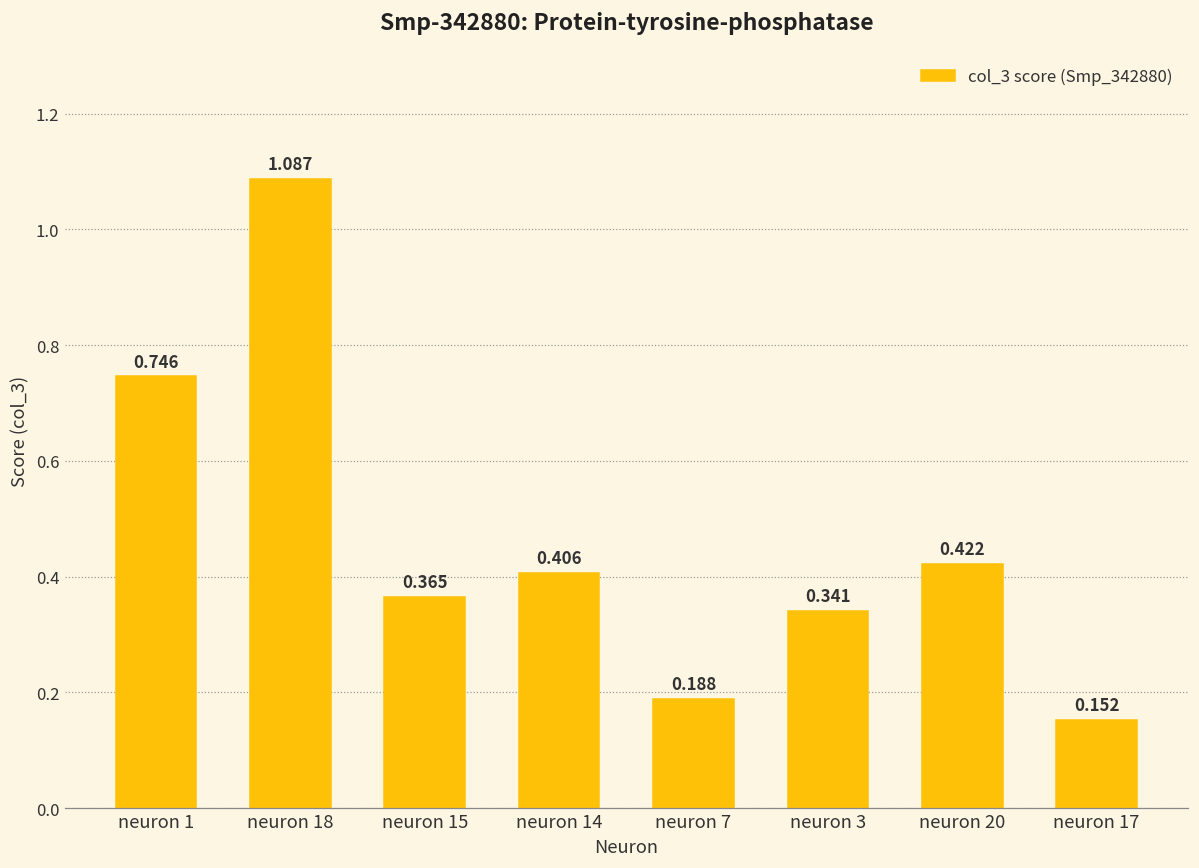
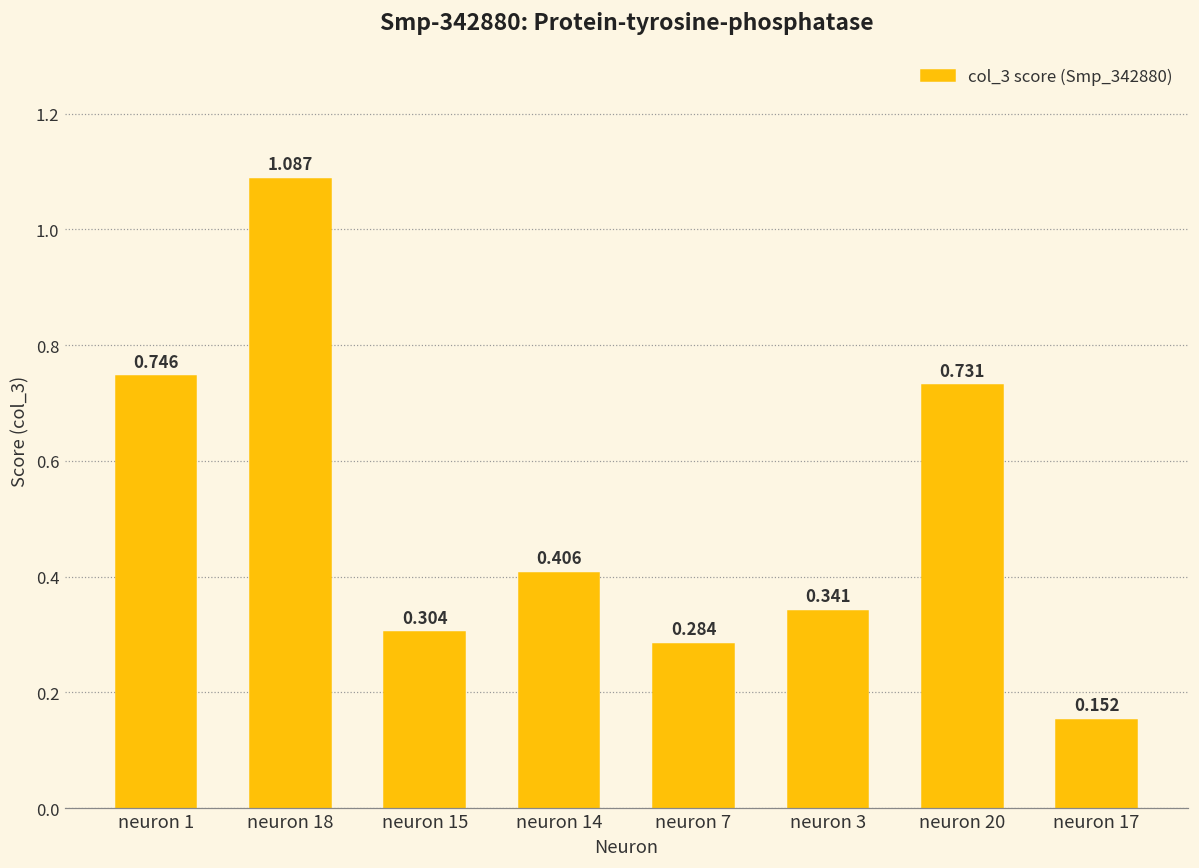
neuron 15: 0.365 -> 0.304
neuron 7: 0.188 -> 0.284
neuron 20: 0.422 -> 0.731
